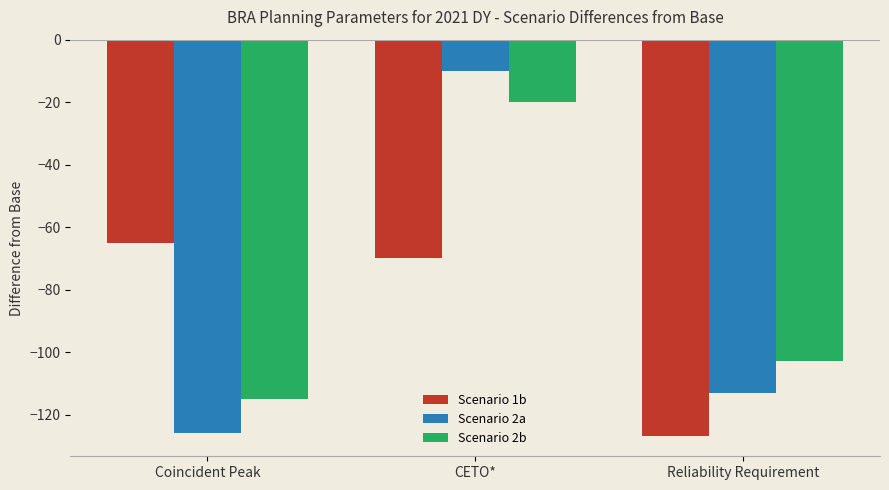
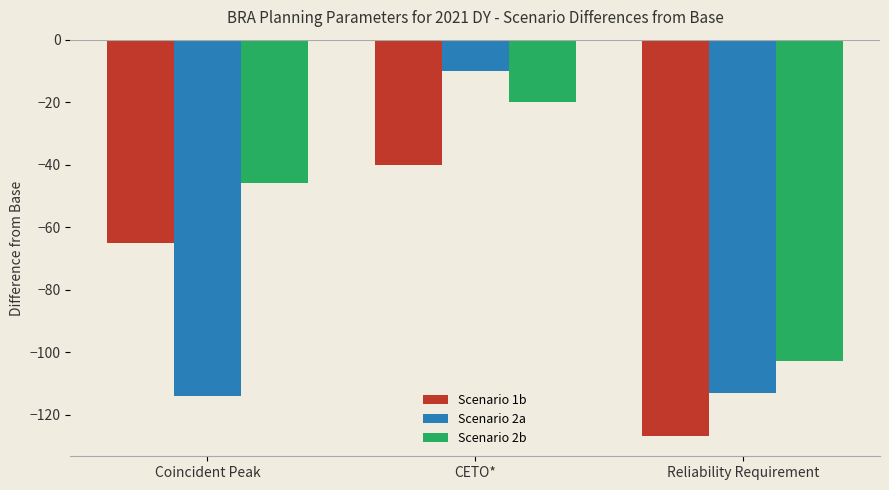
Scenario 2a, Coincident Peak: -126 -> -114
Scenario 2b, Coincident Peak: -115 -> -46
Scenario 1b, CETO*: -70 -> -40
